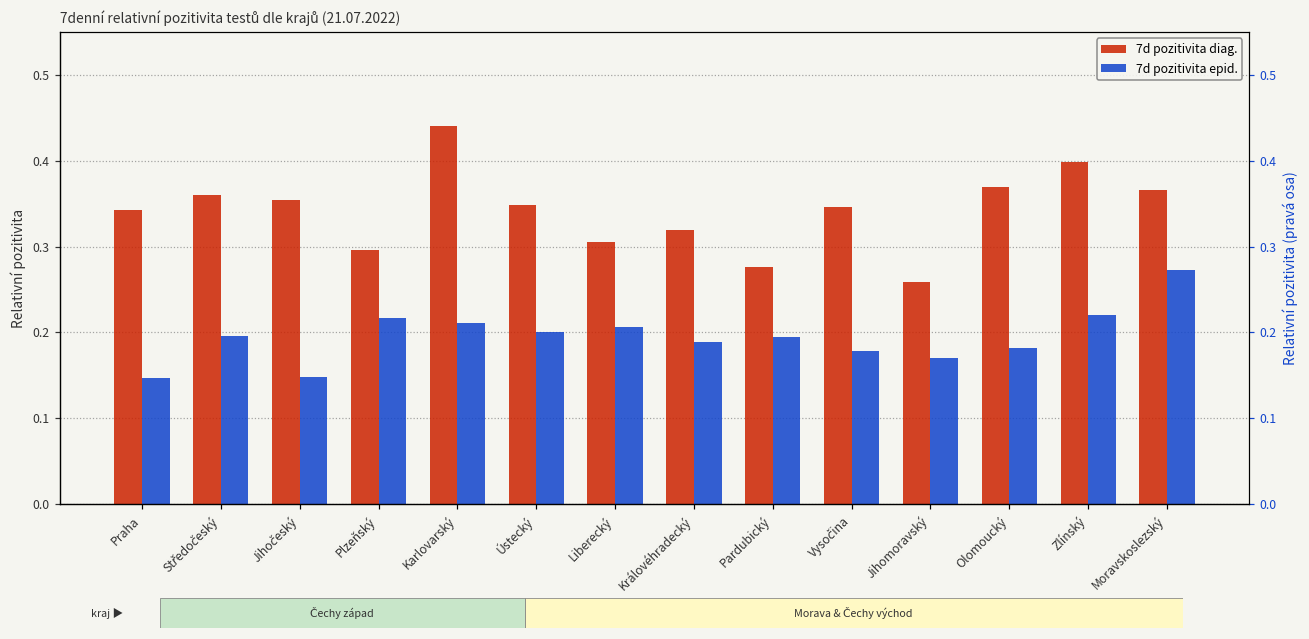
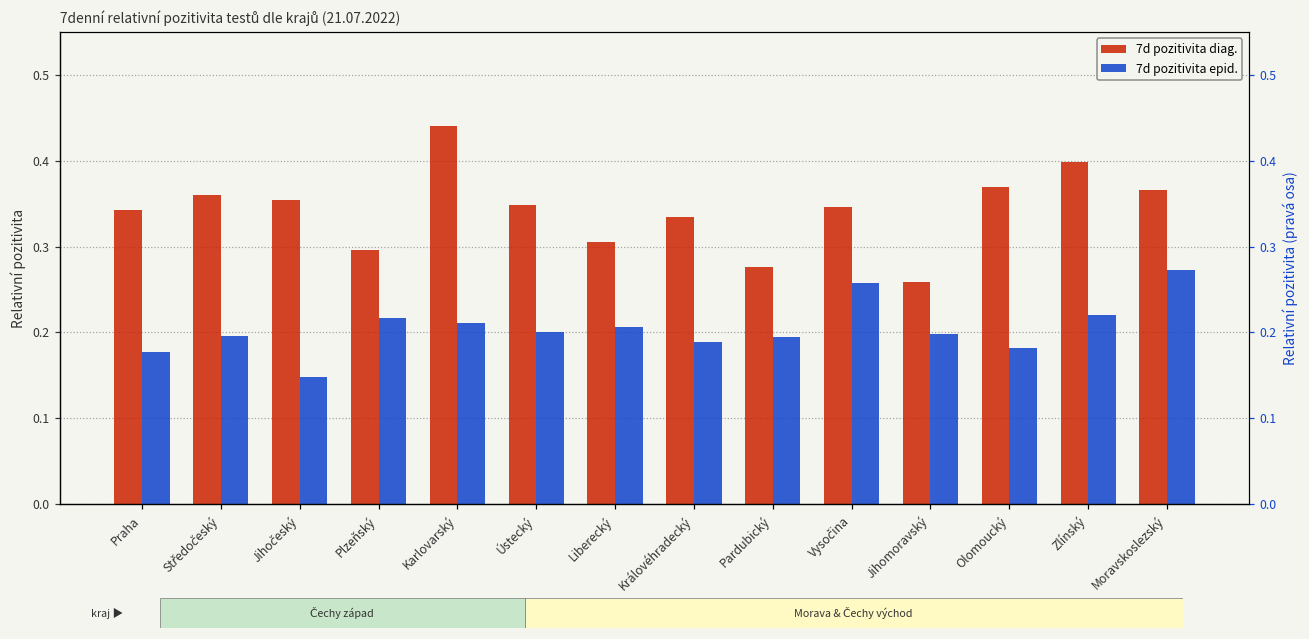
7d pozitivita epid., Praha: 0.15 -> 0.18
7d pozitivita diag., Královéhradecký: 0.32 -> 0.33
7d pozitivita epid., Vysočina: 0.18 -> 0.26
7d pozitivita epid., Jihomoravský: 0.17 -> 0.20
